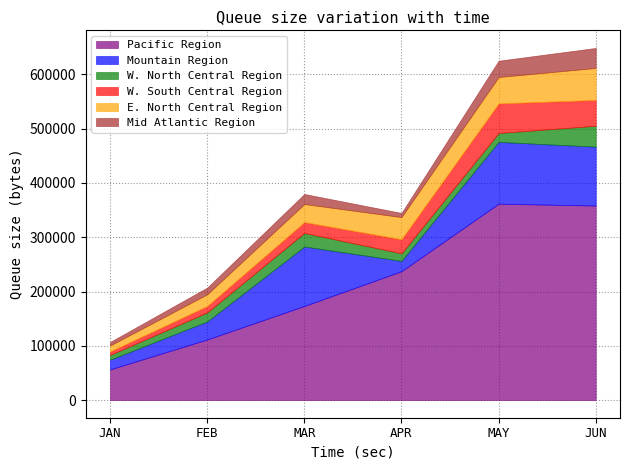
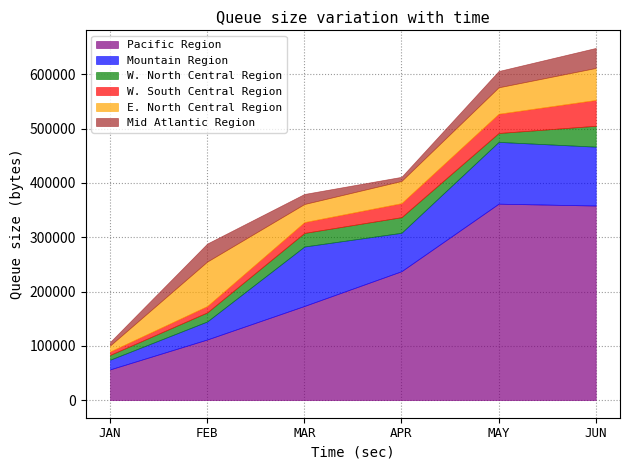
E. North Central Region, FEB: 20000 -> 80000
Mid Atlantic Region, FEB: 10000 -> 30000
Mountain Region, APR: 20000 -> 70000
W. North Central Region, APR: 10000 -> 30000
W. South Central Region, MAY: 50000 -> 40000
